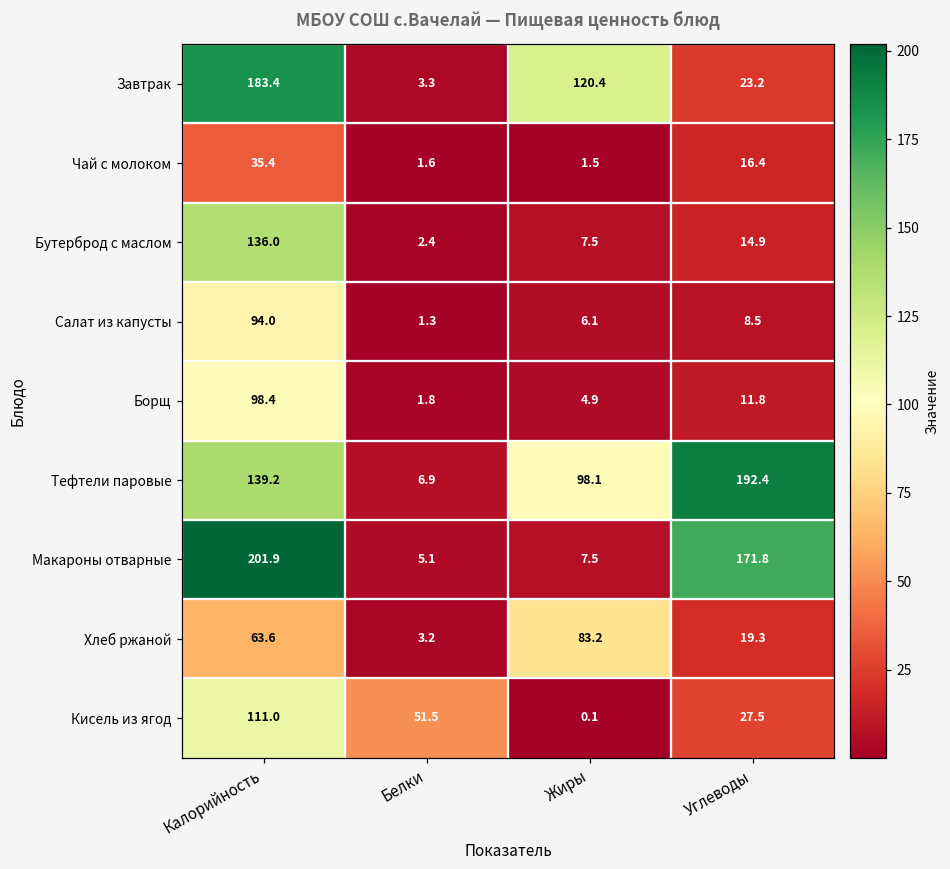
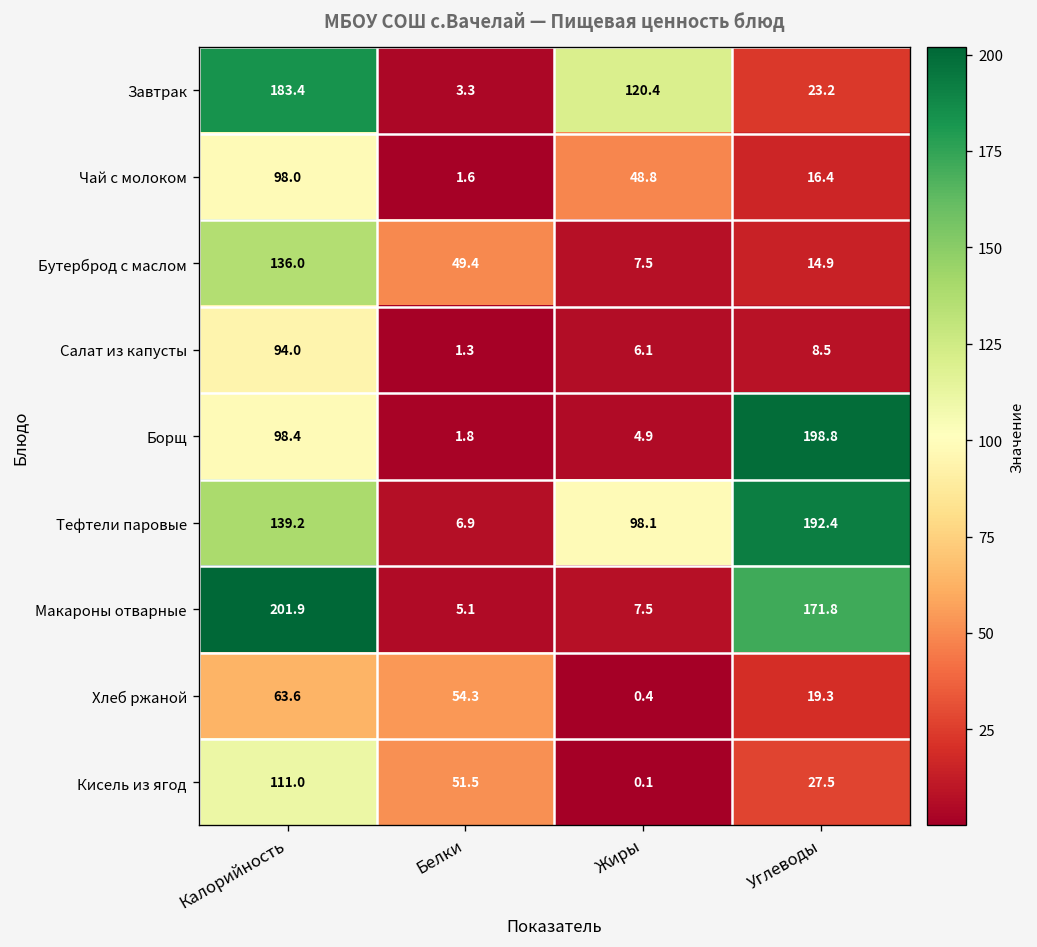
Чай с молоком, Калорийность: 35.4 -> 98.0
Чай с молоком, Жиры: 1.5 -> 48.8
Бутерброд с маслом, Белки: 2.4 -> 49.4
Борщ, Углеводы: 11.8 -> 198.8
Хлеб ржаной, Белки: 3.2 -> 54.3
Хлеб ржаной, Жиры: 83.2 -> 0.4
